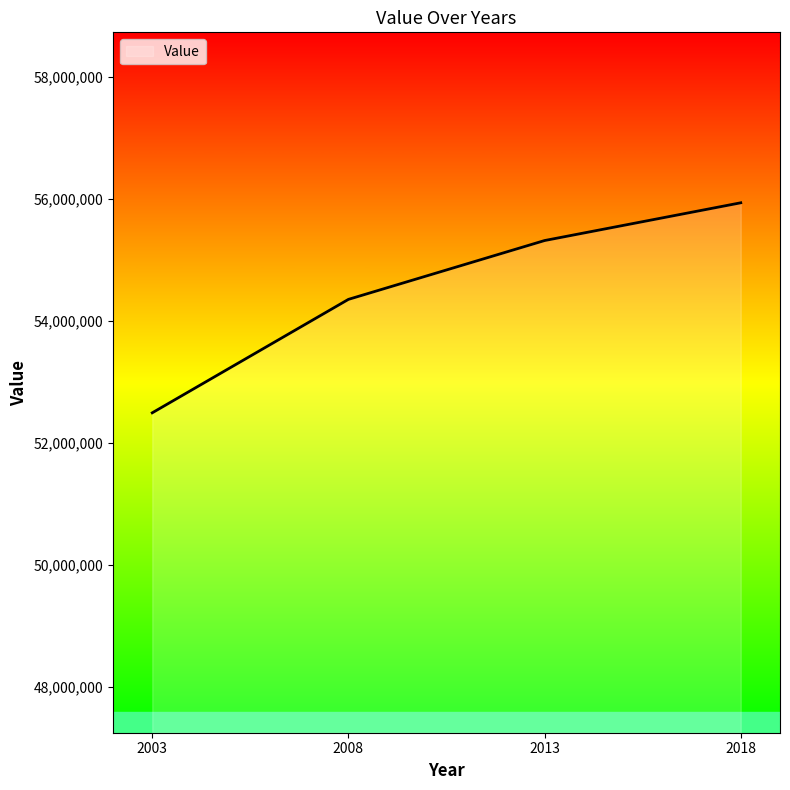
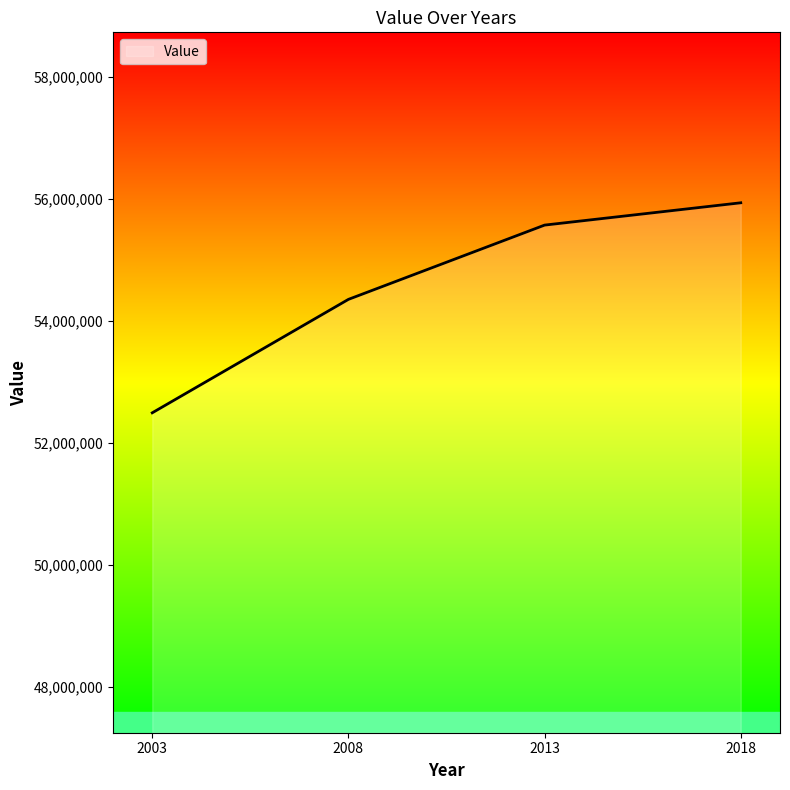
2013: 55,300,000 -> 55,600,000
